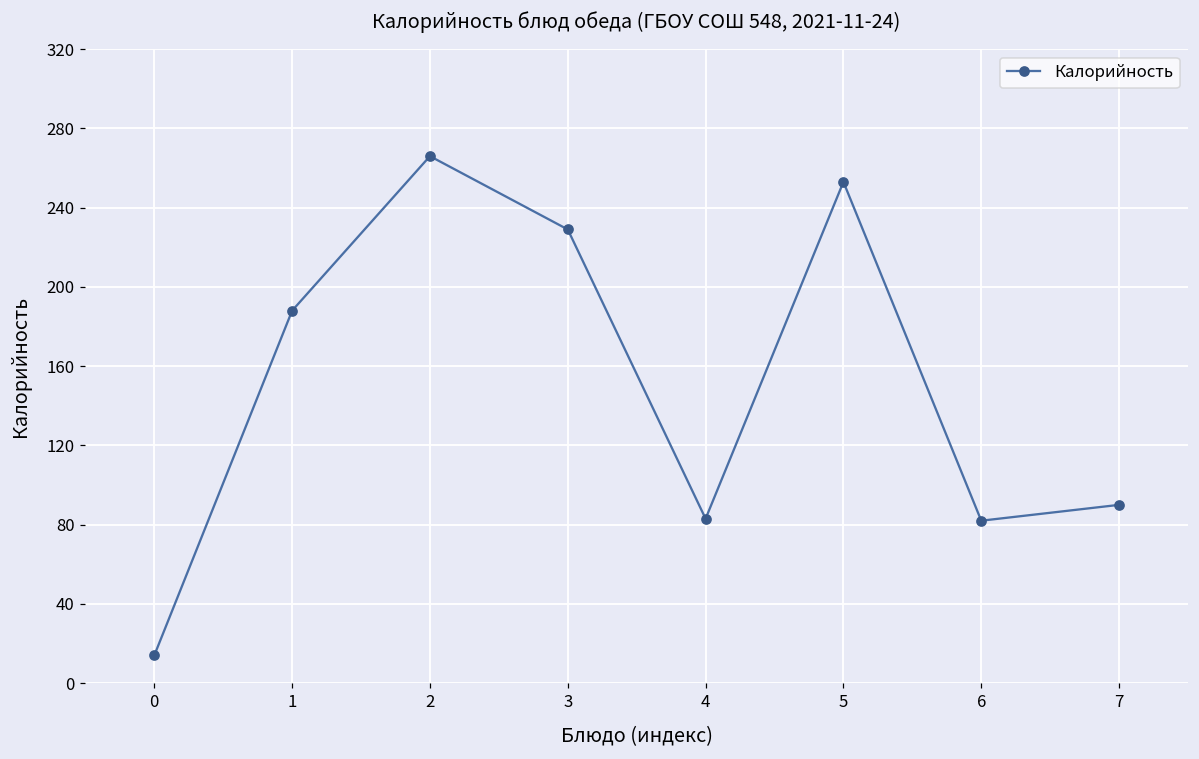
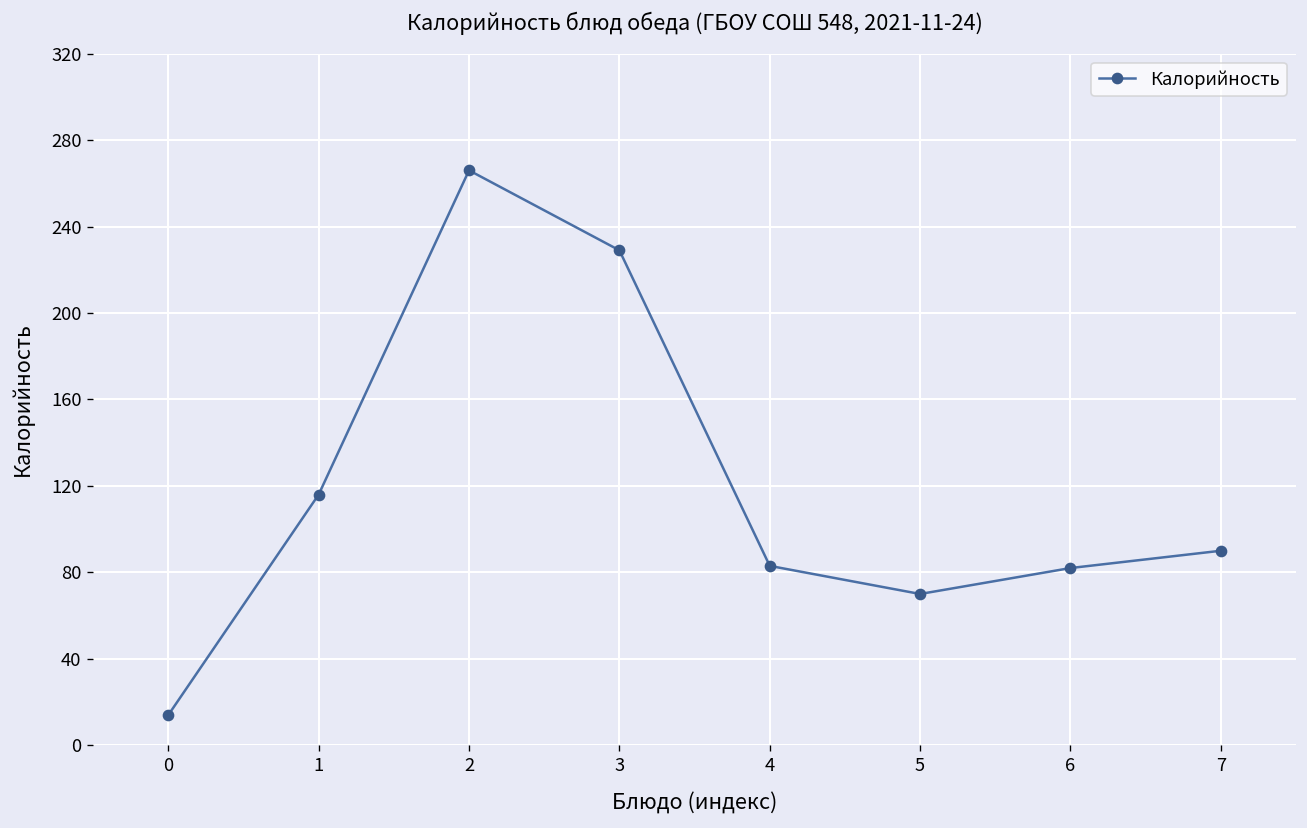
1: 188 -> 116
5: 253 -> 70
